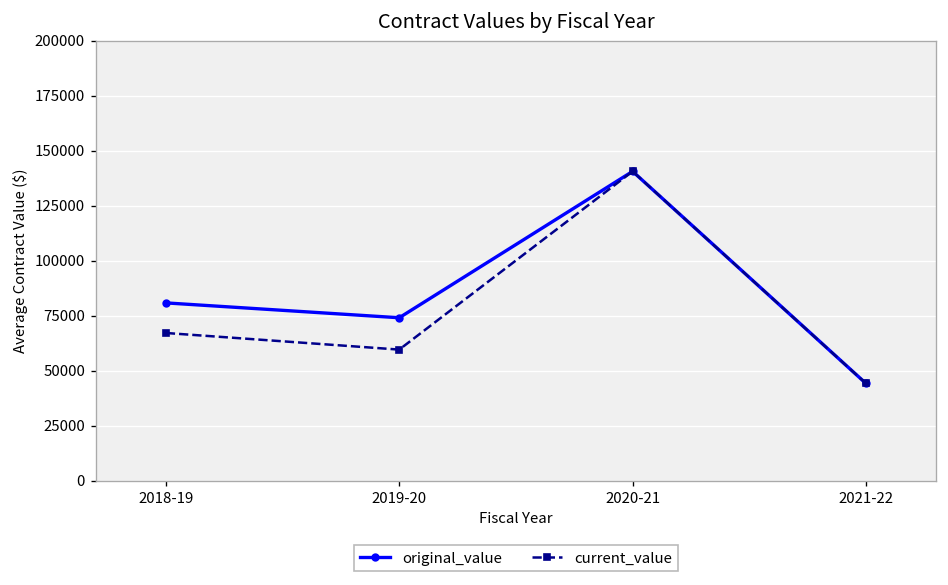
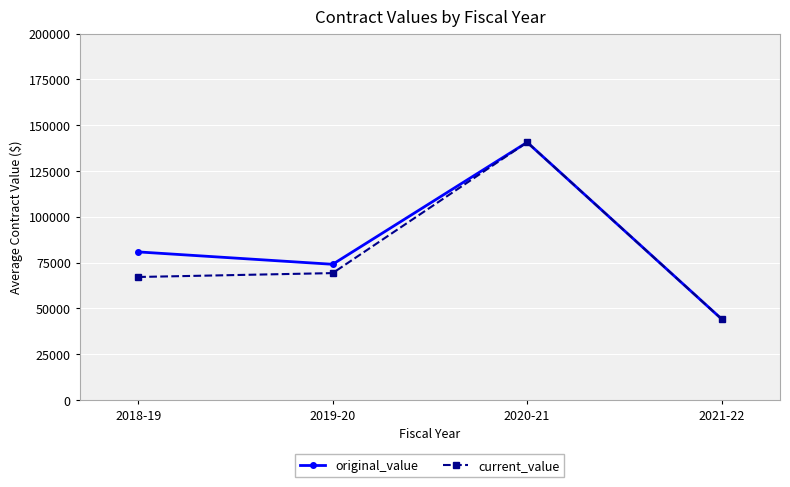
current_value, 2019-20: 60000 -> 69000
